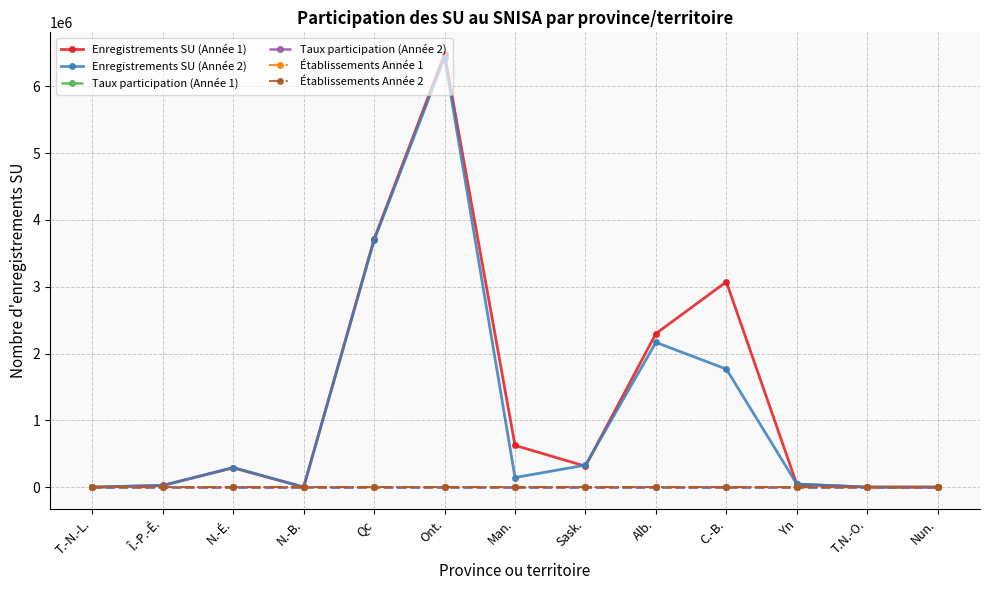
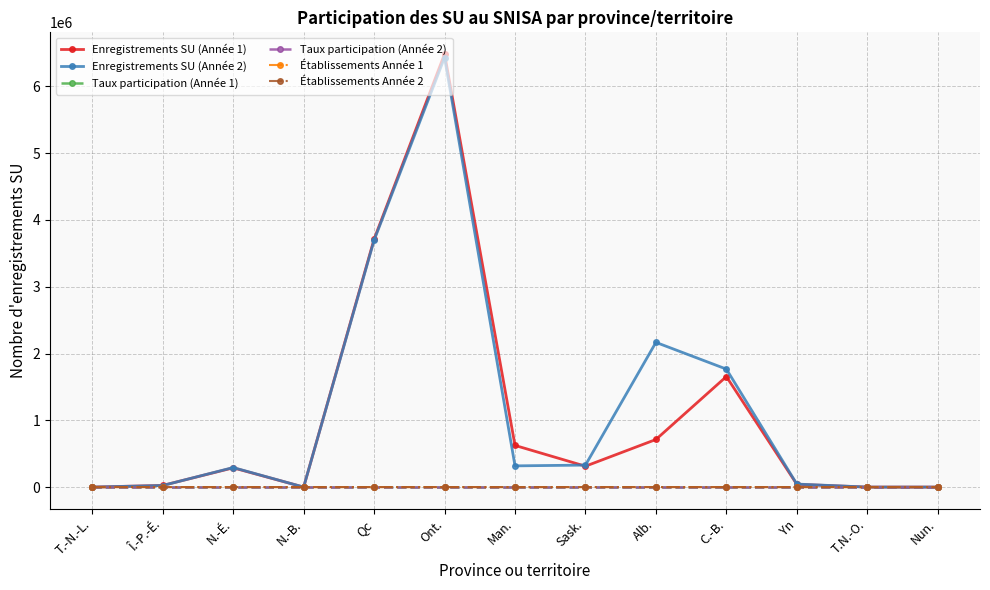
Enregistrements SU (Année 2), Man.: 100000 -> 300000
Enregistrements SU (Année 1), Alb.: 2300000 -> 700000
Enregistrements SU (Année 1), C.-B.: 3100000 -> 1700000
